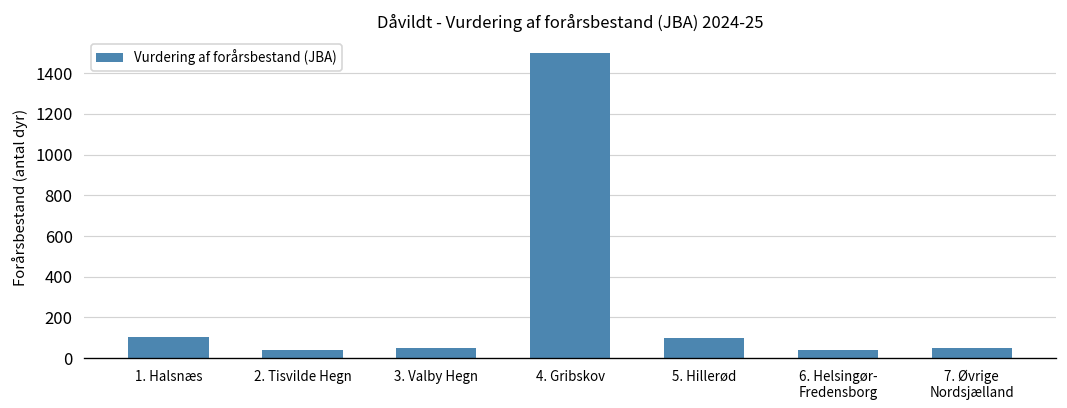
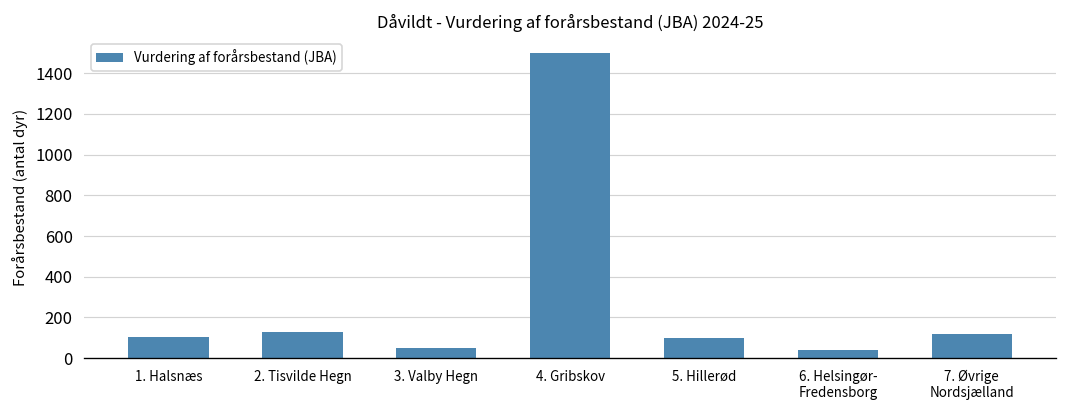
2. Tisvilde Hegn: 40 -> 130
7. Øvrige Nordsjælland: 50 -> 120
